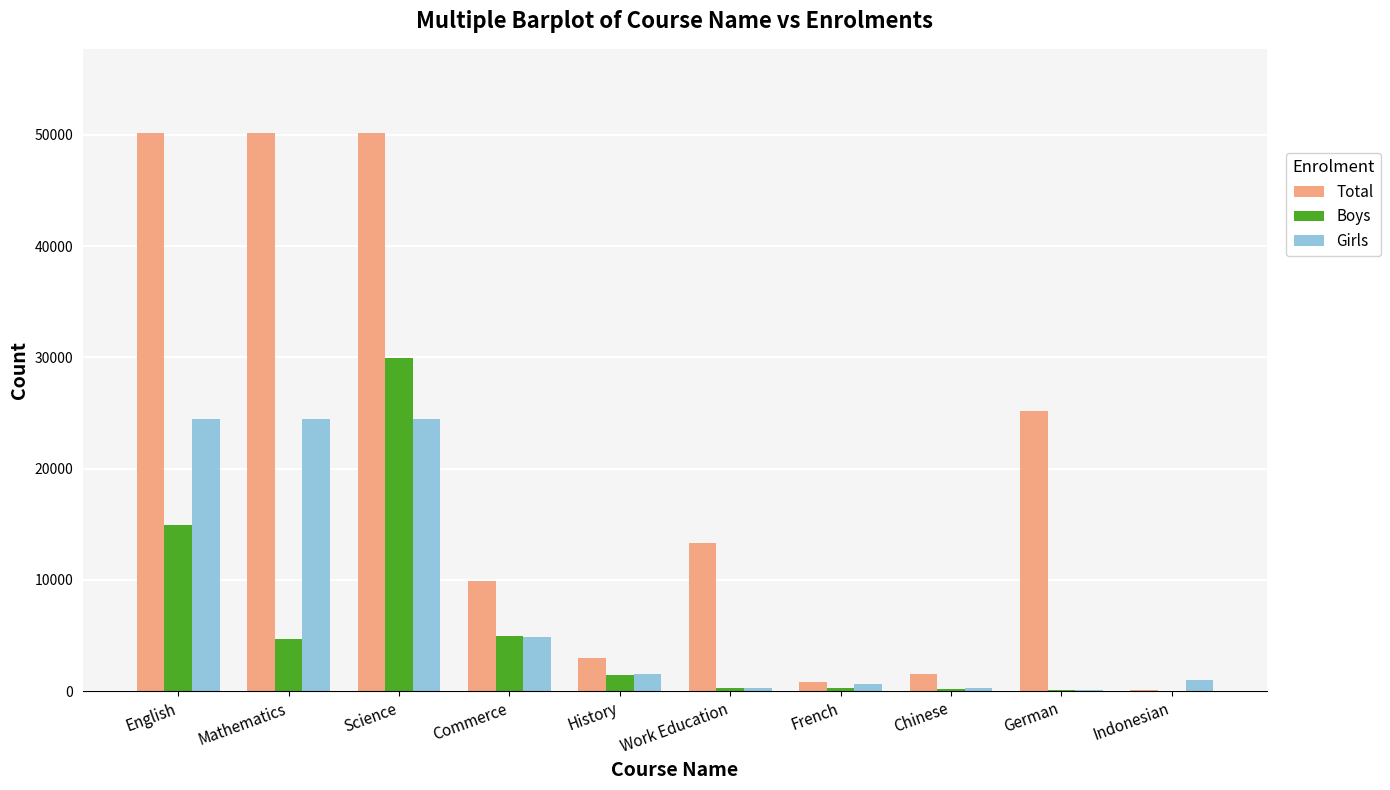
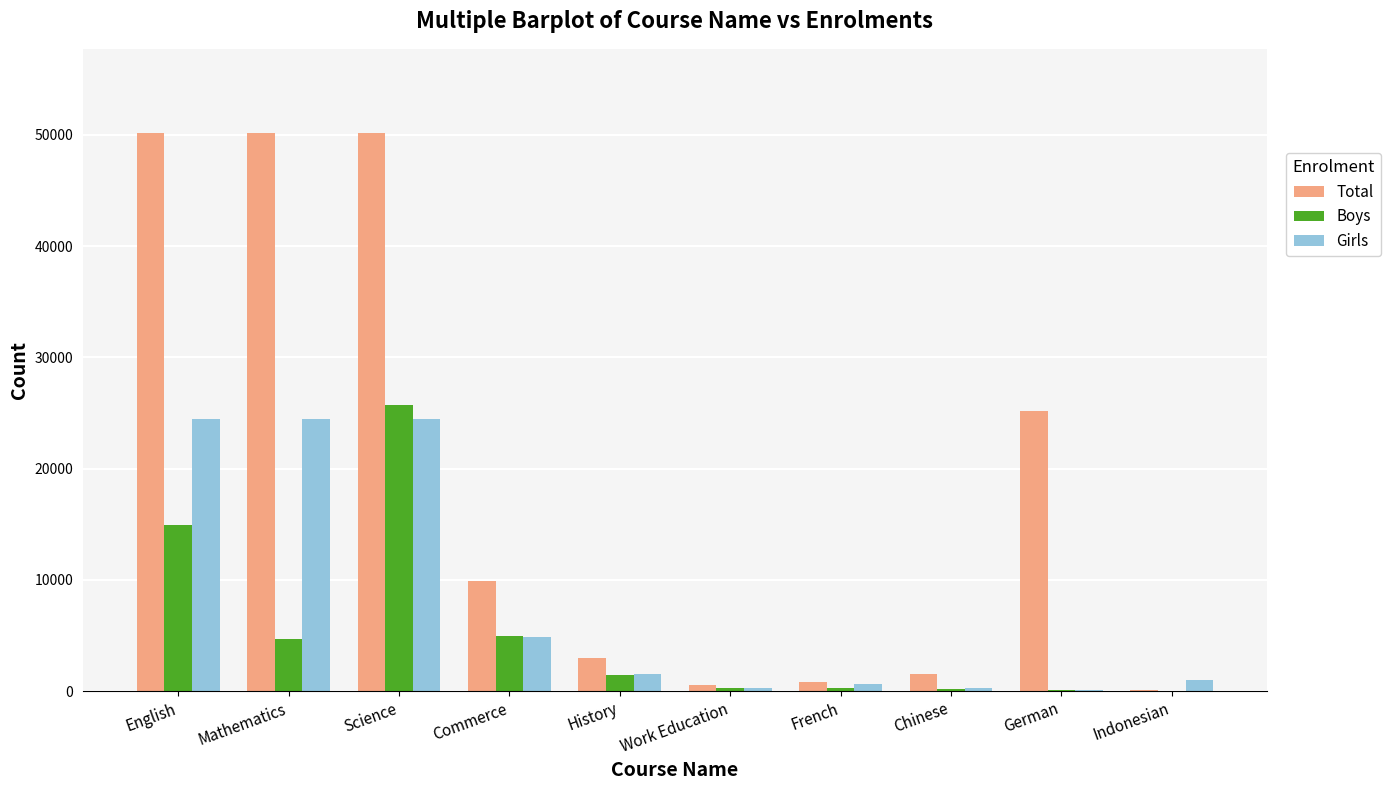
Boys, Science: 29900 -> 25700
Total, Work Education: 13300 -> 600
